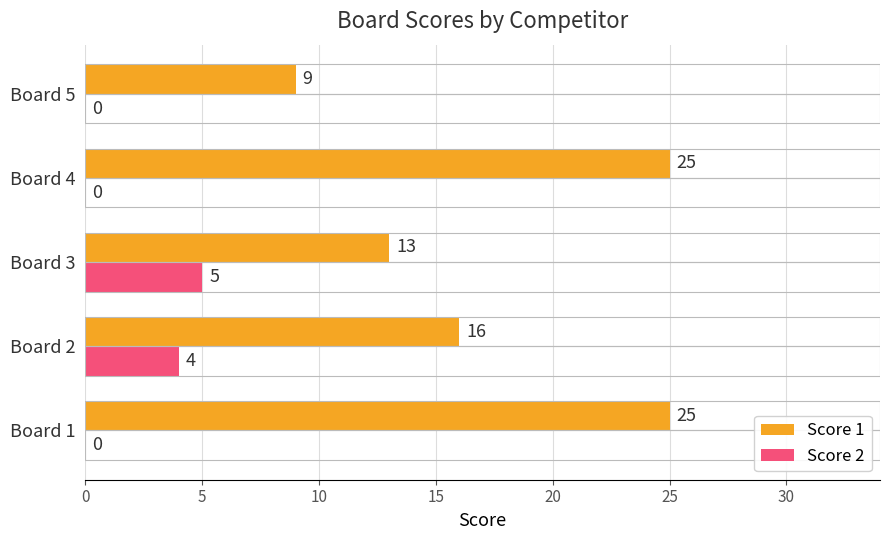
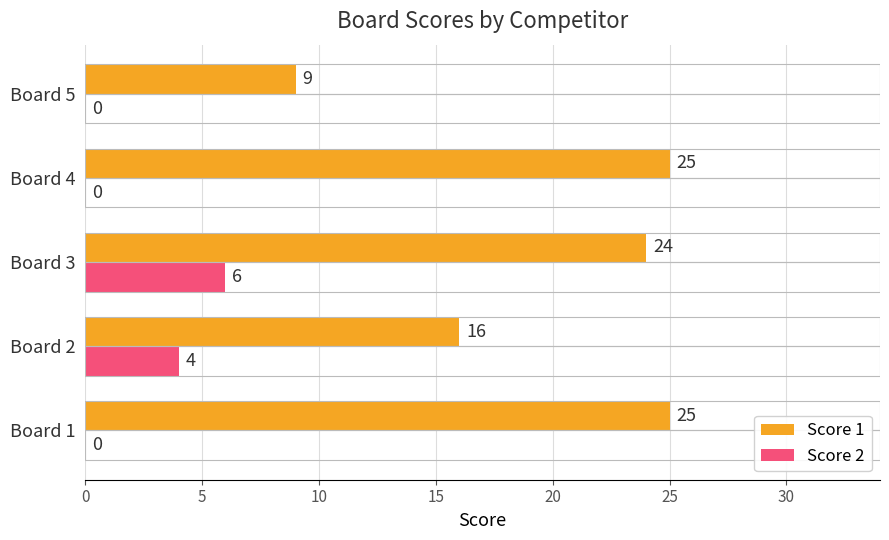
Score 1, Board 3: 13 -> 24
Score 2, Board 3: 5 -> 6
